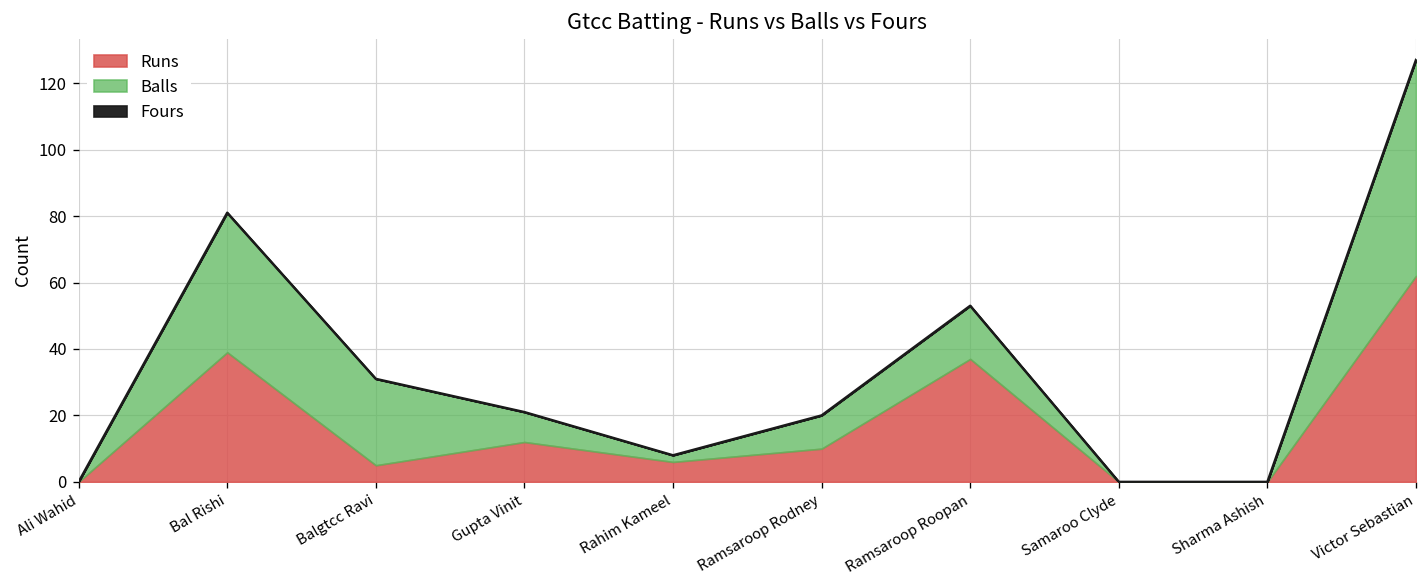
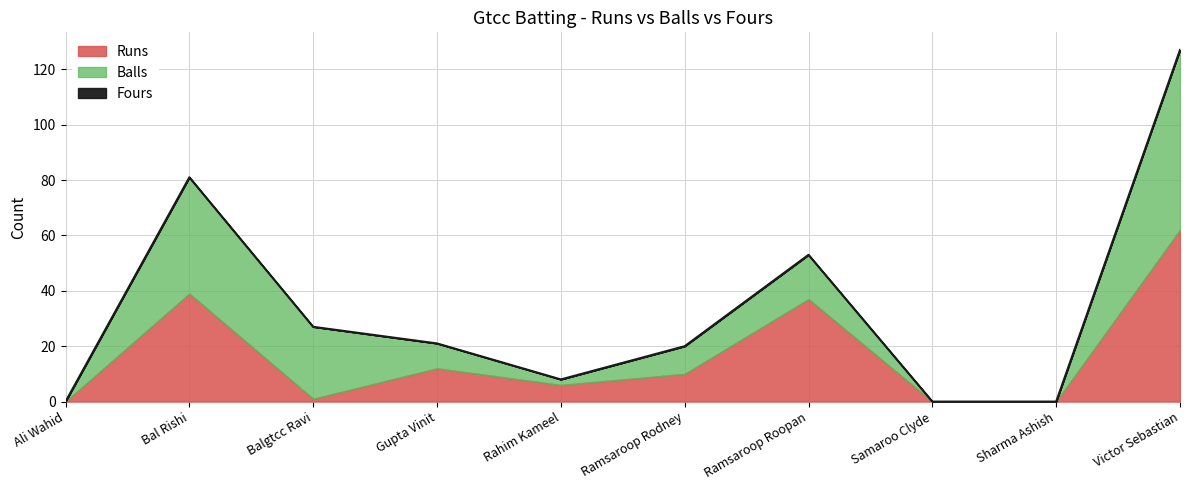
Runs, Balgtcc Ravi: 5 -> 1
